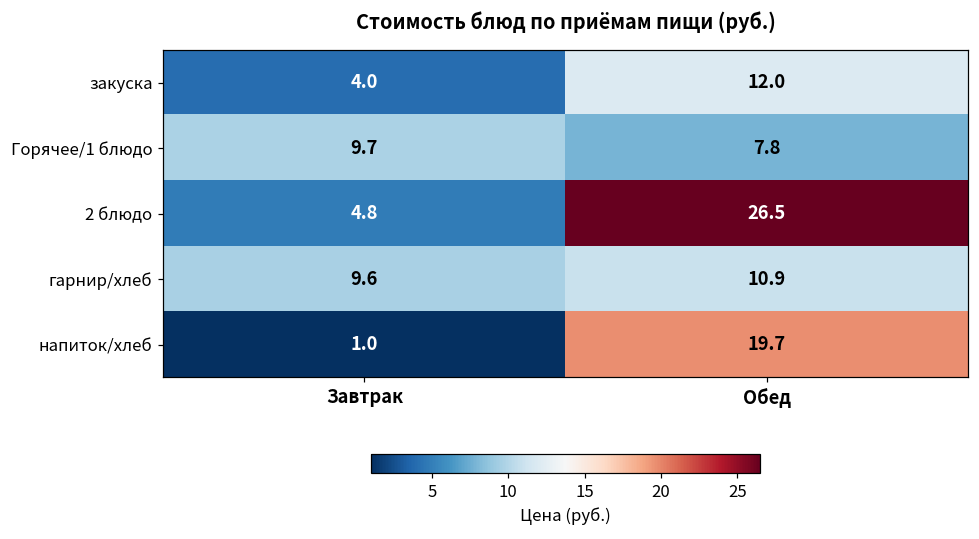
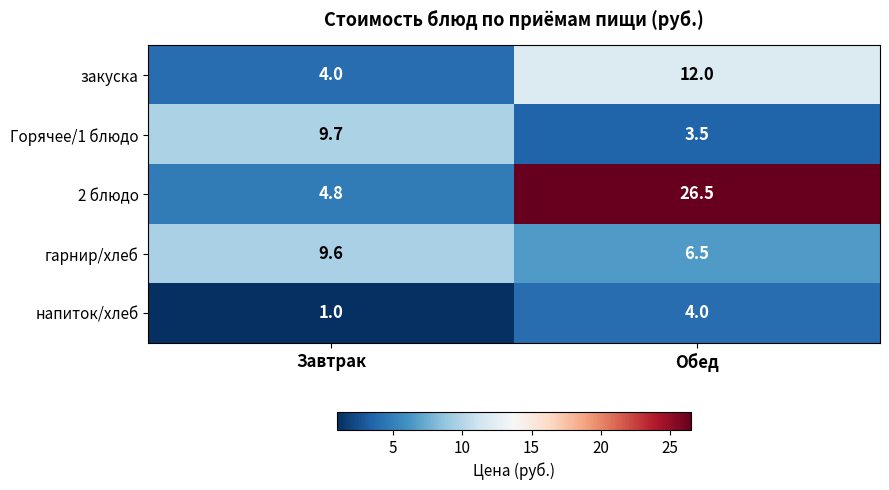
Горячее/1 блюдо, Обед: 7.8 -> 3.5
гарнир/хлеб, Обед: 10.9 -> 6.5
напиток/хлеб, Обед: 19.7 -> 4.0
